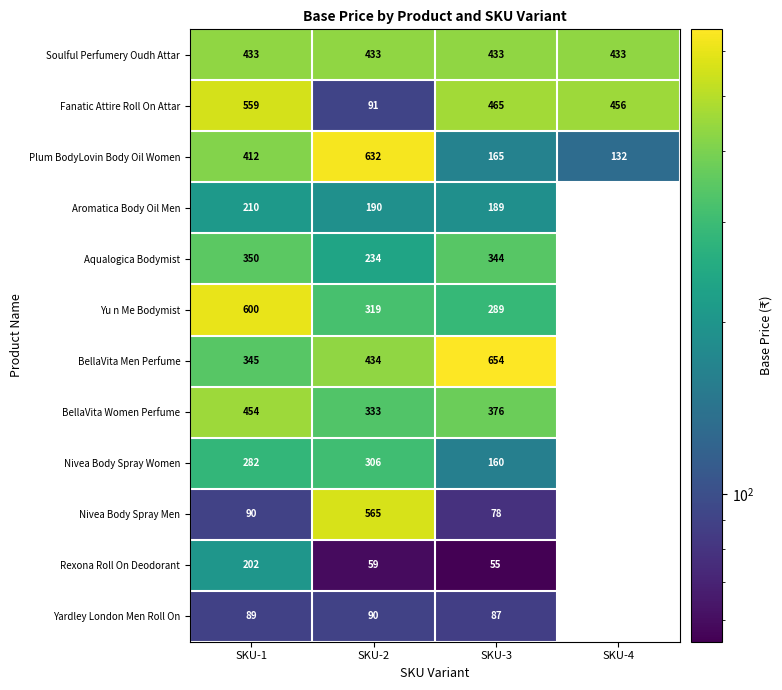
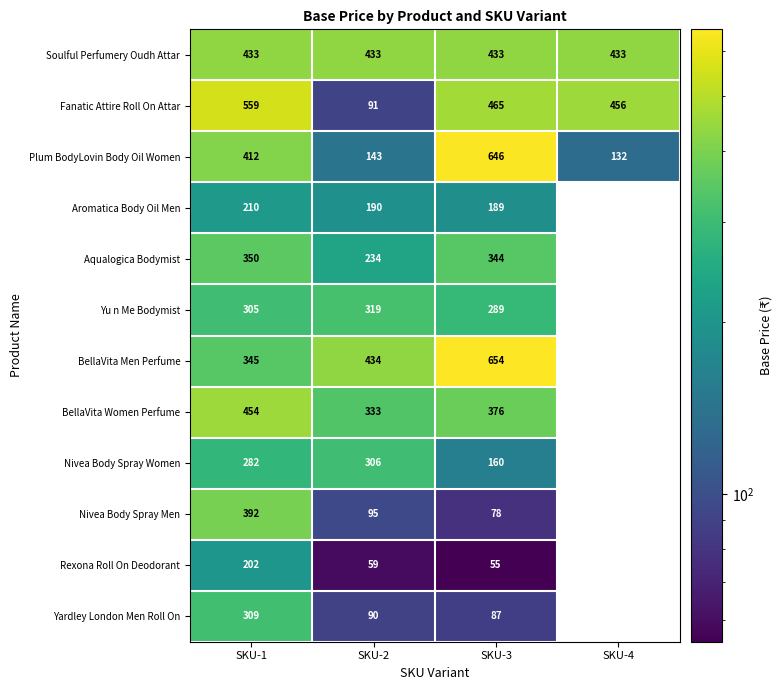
Plum BodyLovin Body Oil Women, SKU-2: 632 -> 143
Plum BodyLovin Body Oil Women, SKU-3: 165 -> 646
Yu n Me Bodymist, SKU-1: 600 -> 305
Nivea Body Spray Men, SKU-1: 90 -> 392
Nivea Body Spray Men, SKU-2: 565 -> 95
Yardley London Men Roll On, SKU-1: 89 -> 309
